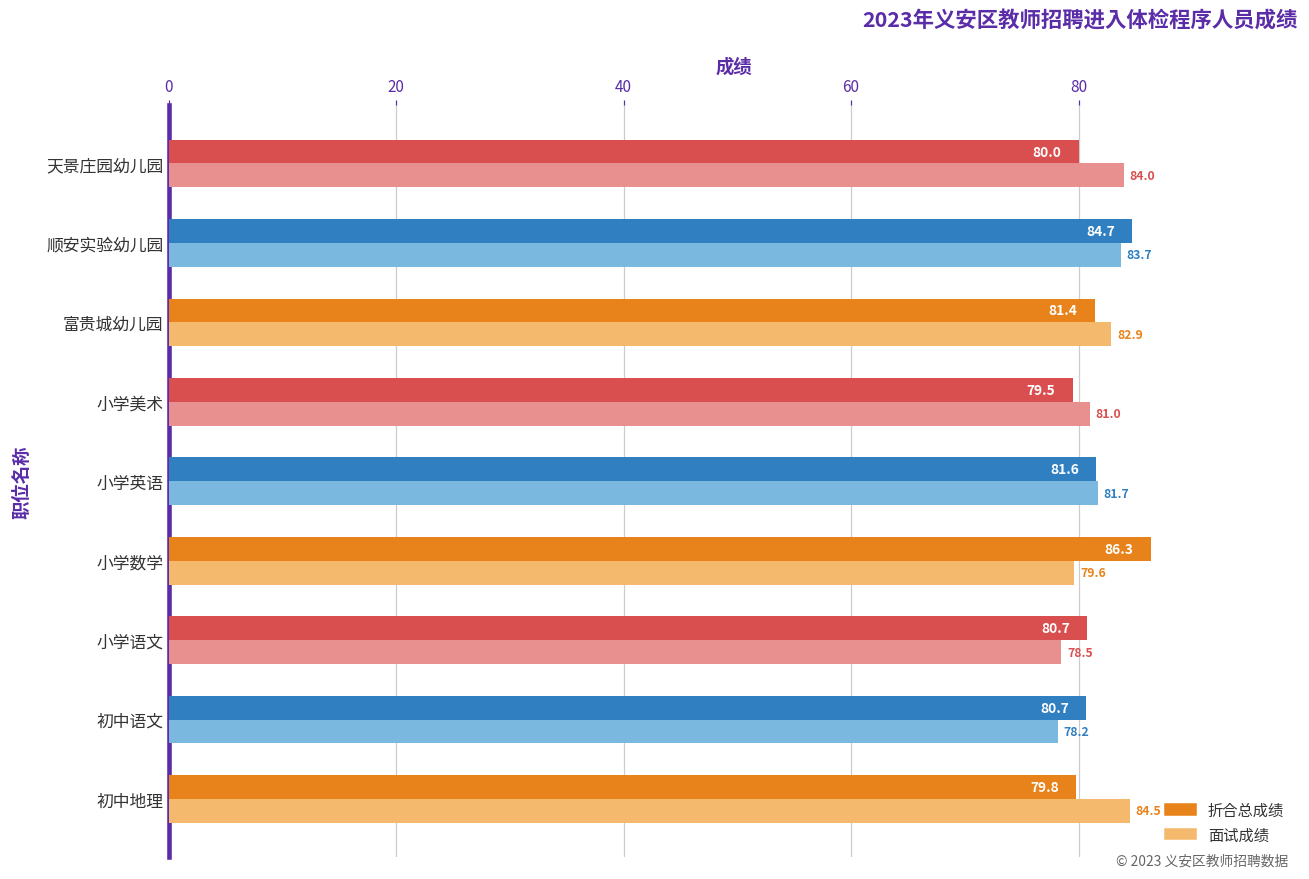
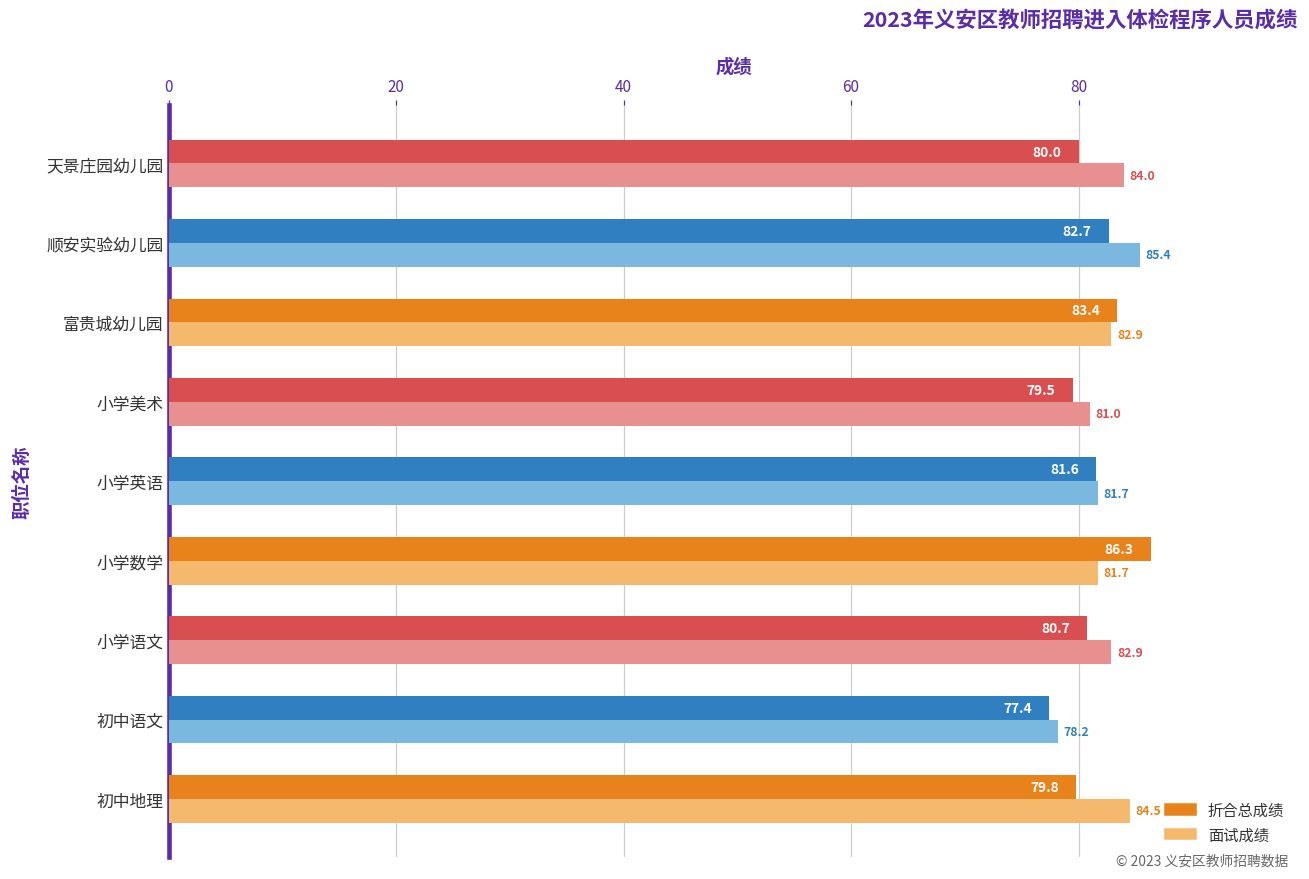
折合总成绩, 顺安实验幼儿园: 84.7 -> 82.7
面试成绩, 顺安实验幼儿园: 83.7 -> 85.4
折合总成绩, 富贵城幼儿园: 81.4 -> 83.4
面试成绩, 小学数学: 79.6 -> 81.7
面试成绩, 小学语文: 78.5 -> 82.9
折合总成绩, 初中语文: 80.7 -> 77.4
